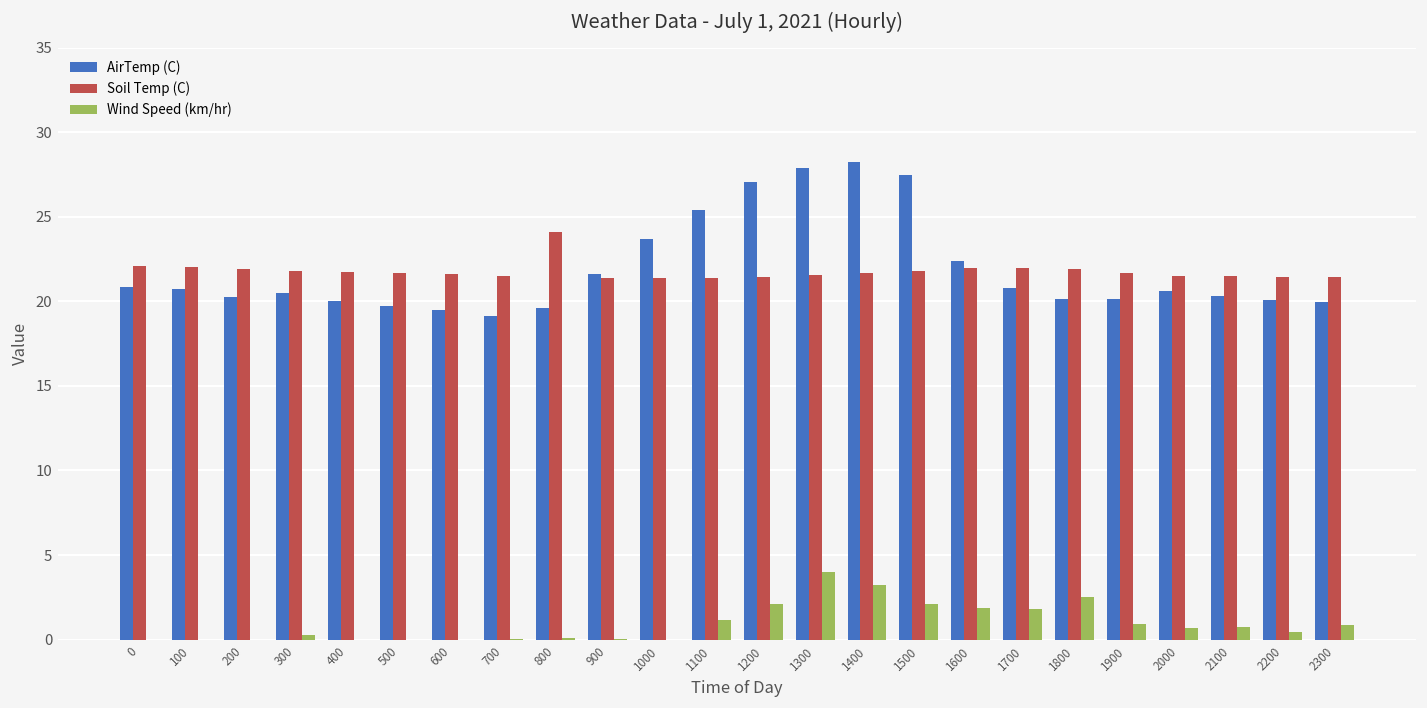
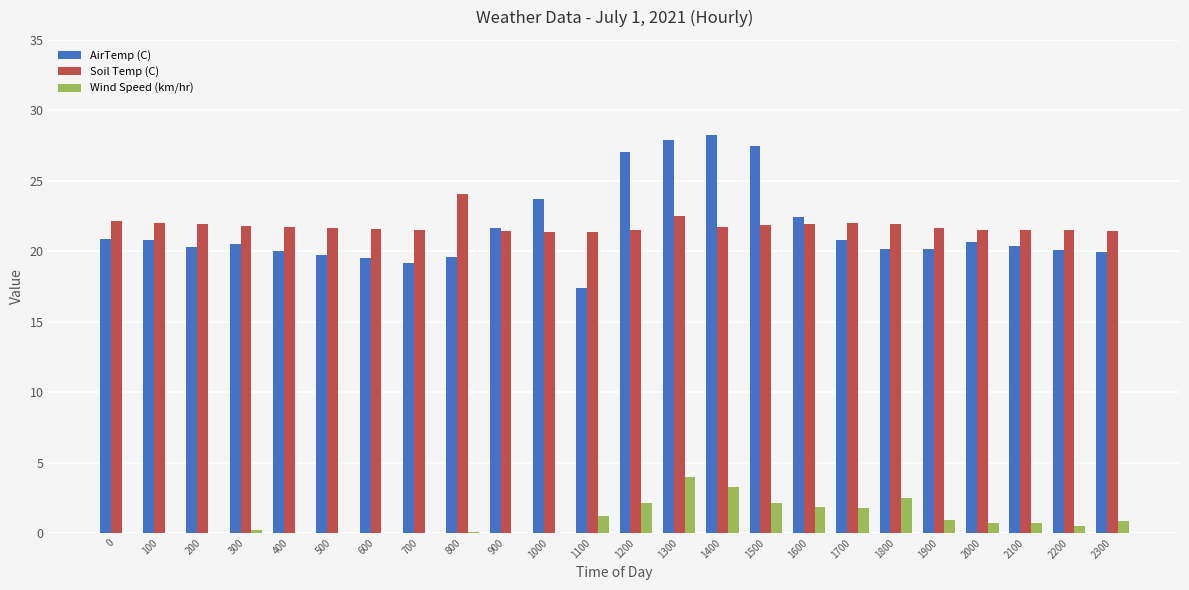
AirTemp (C), 1100: 25.4 -> 17.4
Soil Temp (C), 1300: 21.6 -> 22.5
